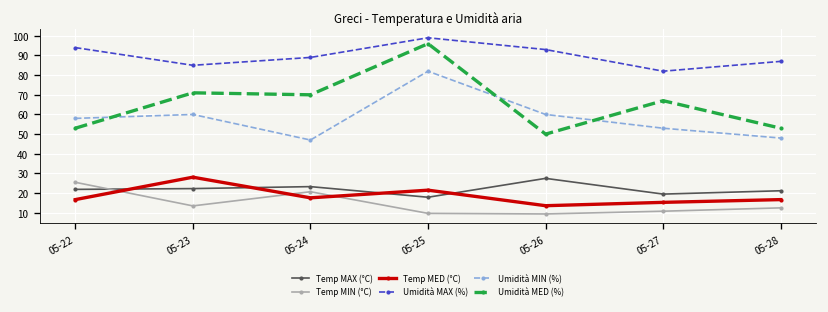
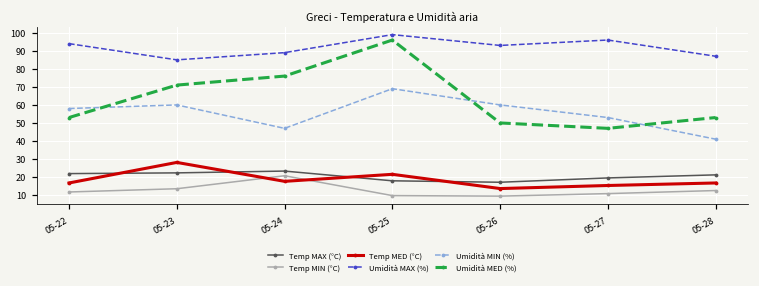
Temp MIN (°C), 05-22: 26 -> 12
Umidità MED (%), 05-24: 70 -> 76
Umidità MIN (%), 05-25: 82 -> 69
Temp MAX (°C), 05-26: 28 -> 17
Umidità MAX (%), 05-27: 82 -> 96
Umidità MED (%), 05-27: 67 -> 47
Umidità MIN (%), 05-28: 48 -> 41
